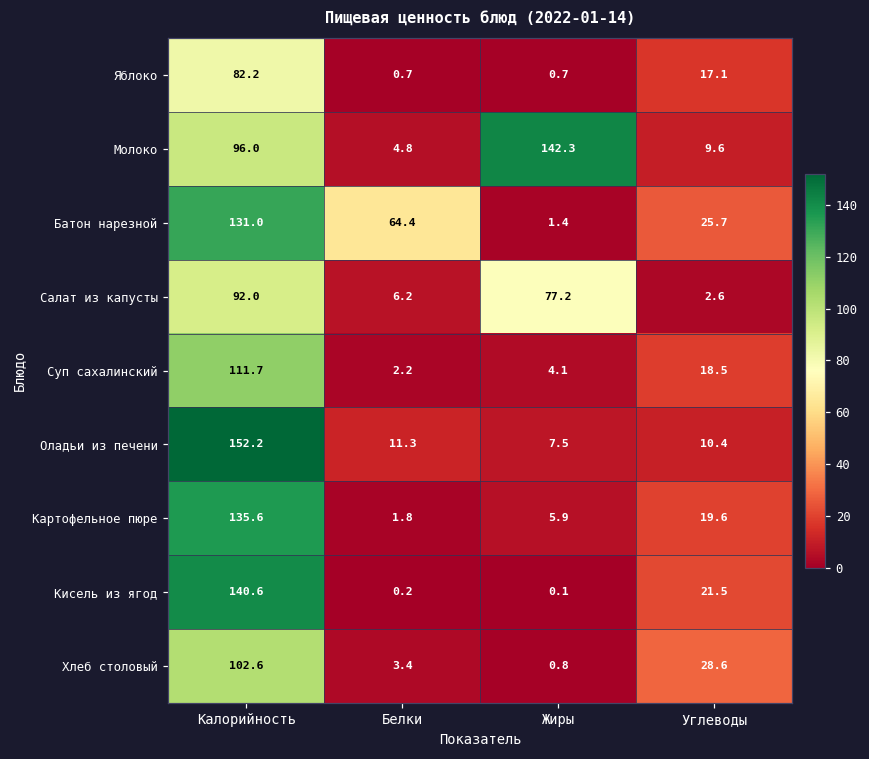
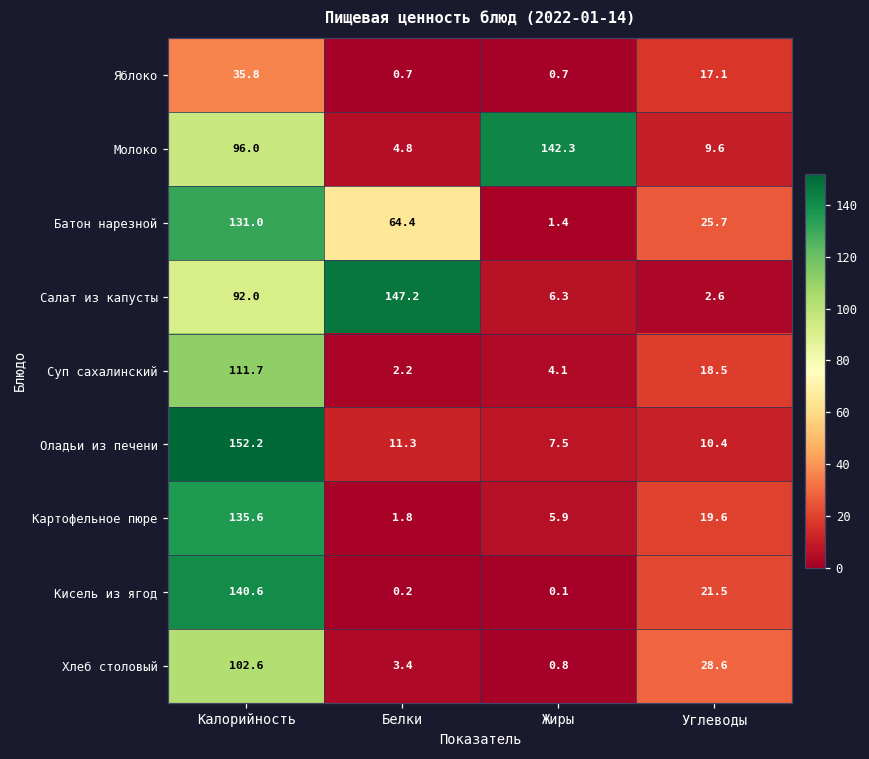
Яблоко, Калорийность: 82.2 -> 35.8
Салат из капусты, Белки: 6.2 -> 147.2
Салат из капусты, Жиры: 77.2 -> 6.3
